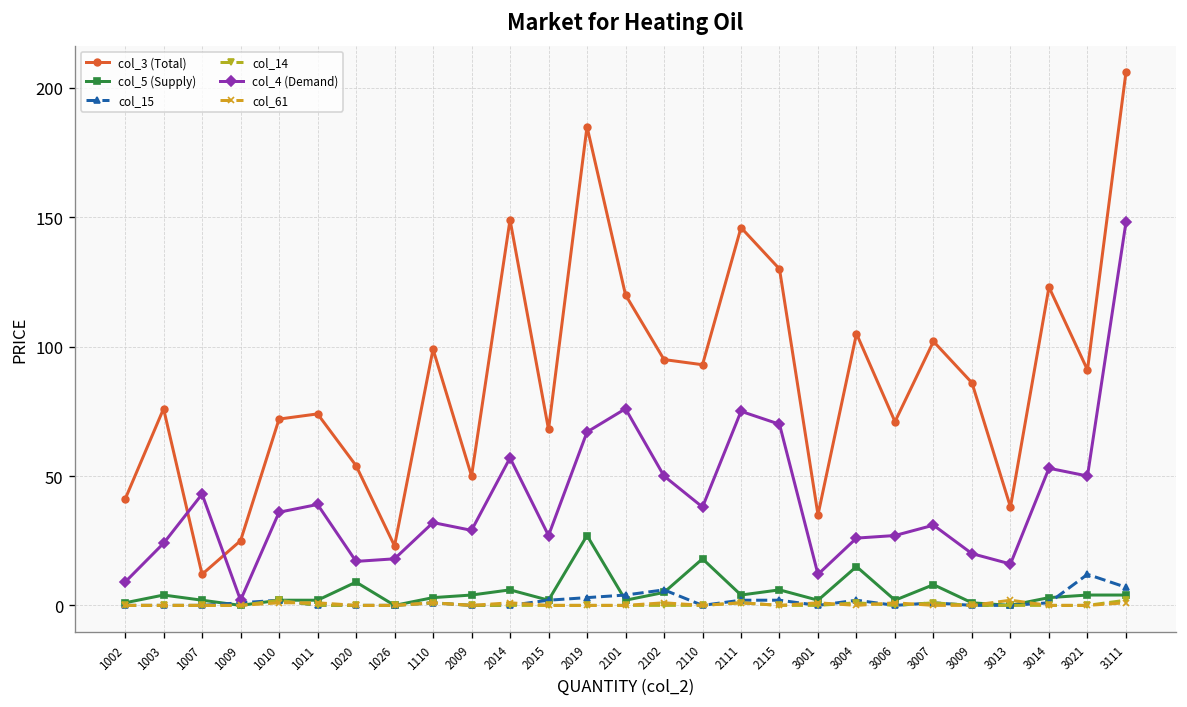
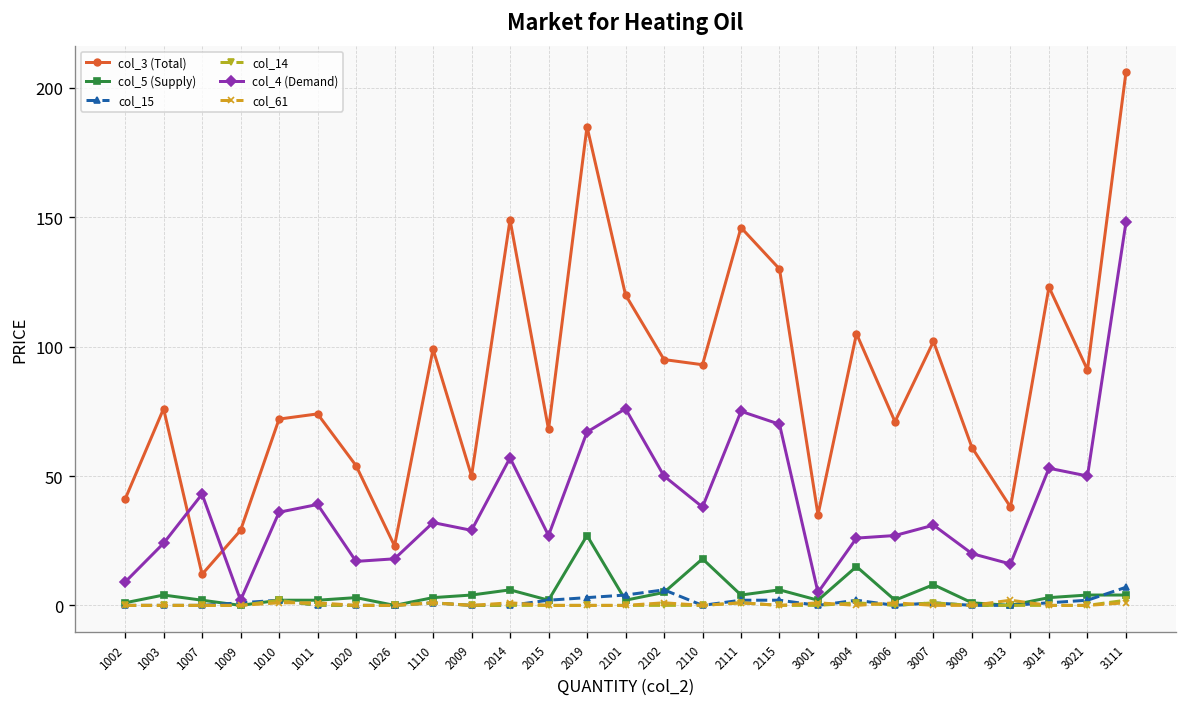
col_3 (Total), 1009: 25 -> 29
col_5 (Supply), 1020: 9 -> 3
col_4 (Demand), 3001: 12 -> 5
col_3 (Total), 3009: 86 -> 61
col_15, 3021: 12 -> 2
